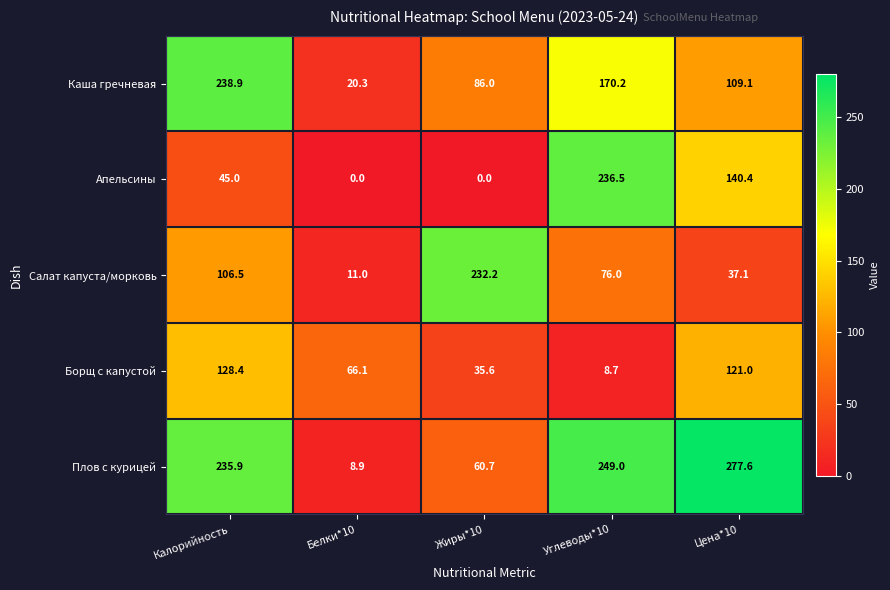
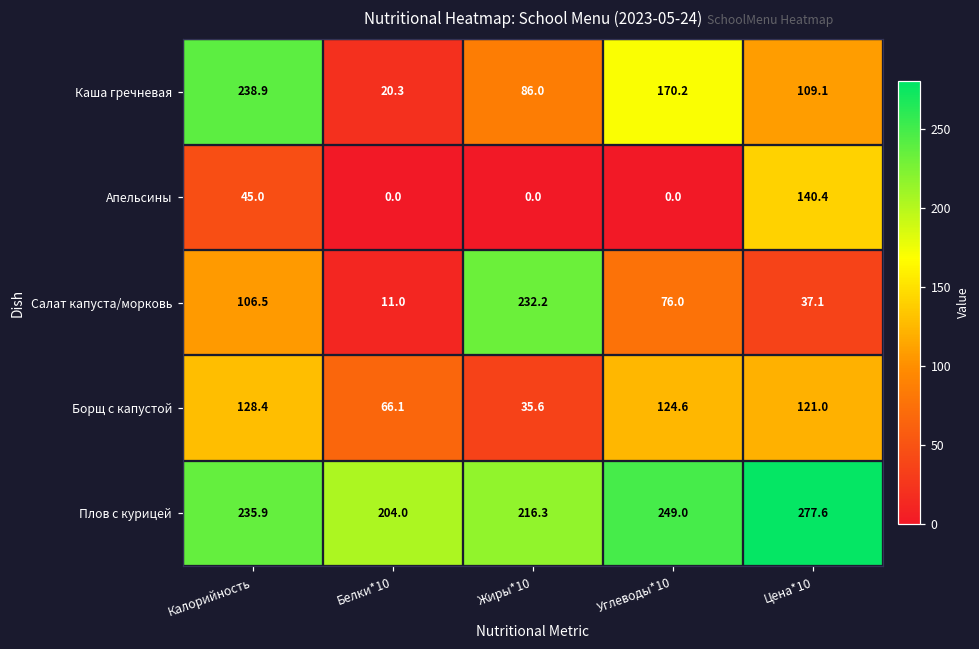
Апельсины, Углеводы*10: 236.5 -> 0.0
Борщ с капустой, Углеводы*10: 8.7 -> 124.6
Плов с курицей, Белки*10: 8.9 -> 204.0
Плов с курицей, Жиры*10: 60.7 -> 216.3
